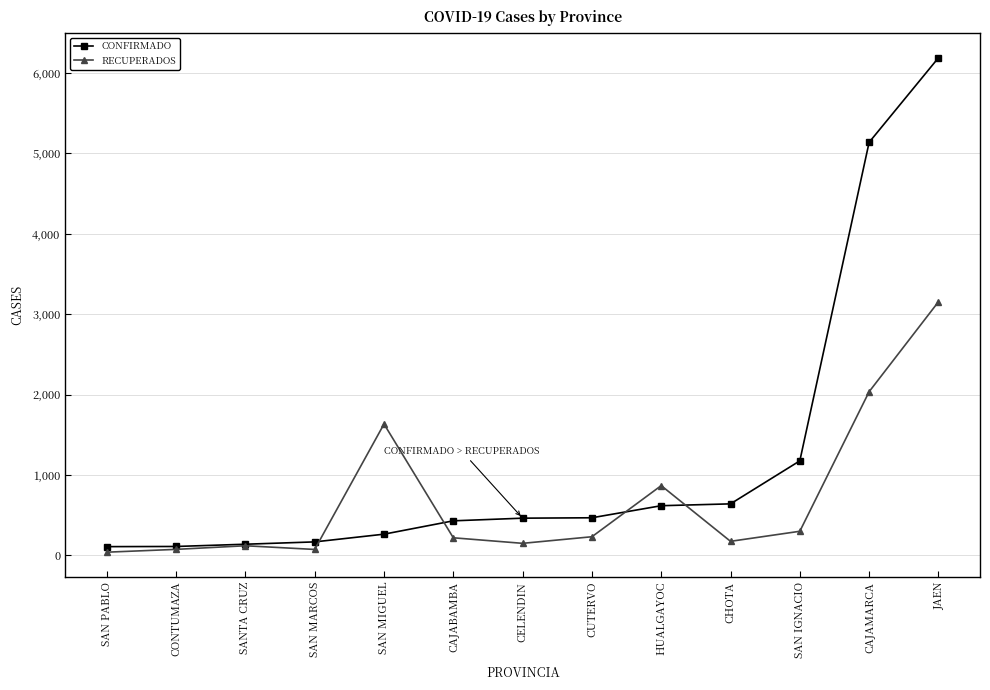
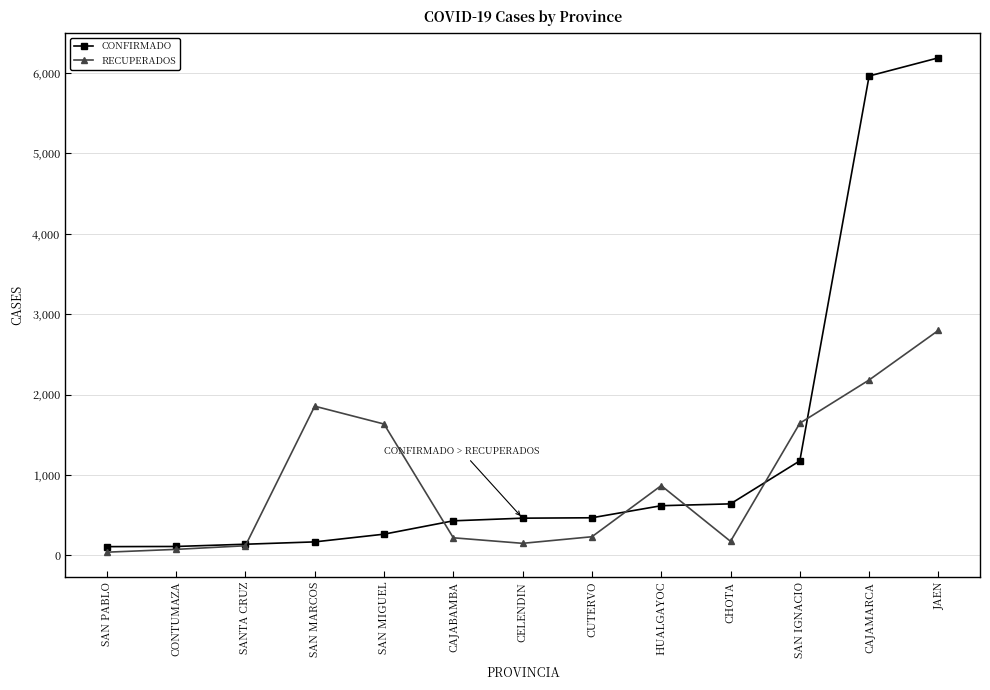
RECUPERADOS, SAN MARCOS: 100 -> 1,900
RECUPERADOS, SAN IGNACIO: 300 -> 1,600
CONFIRMADO, CAJAMARCA: 5,100 -> 6,000
RECUPERADOS, CAJAMARCA: 2,000 -> 2,200
RECUPERADOS, JAEN: 3,200 -> 2,800
